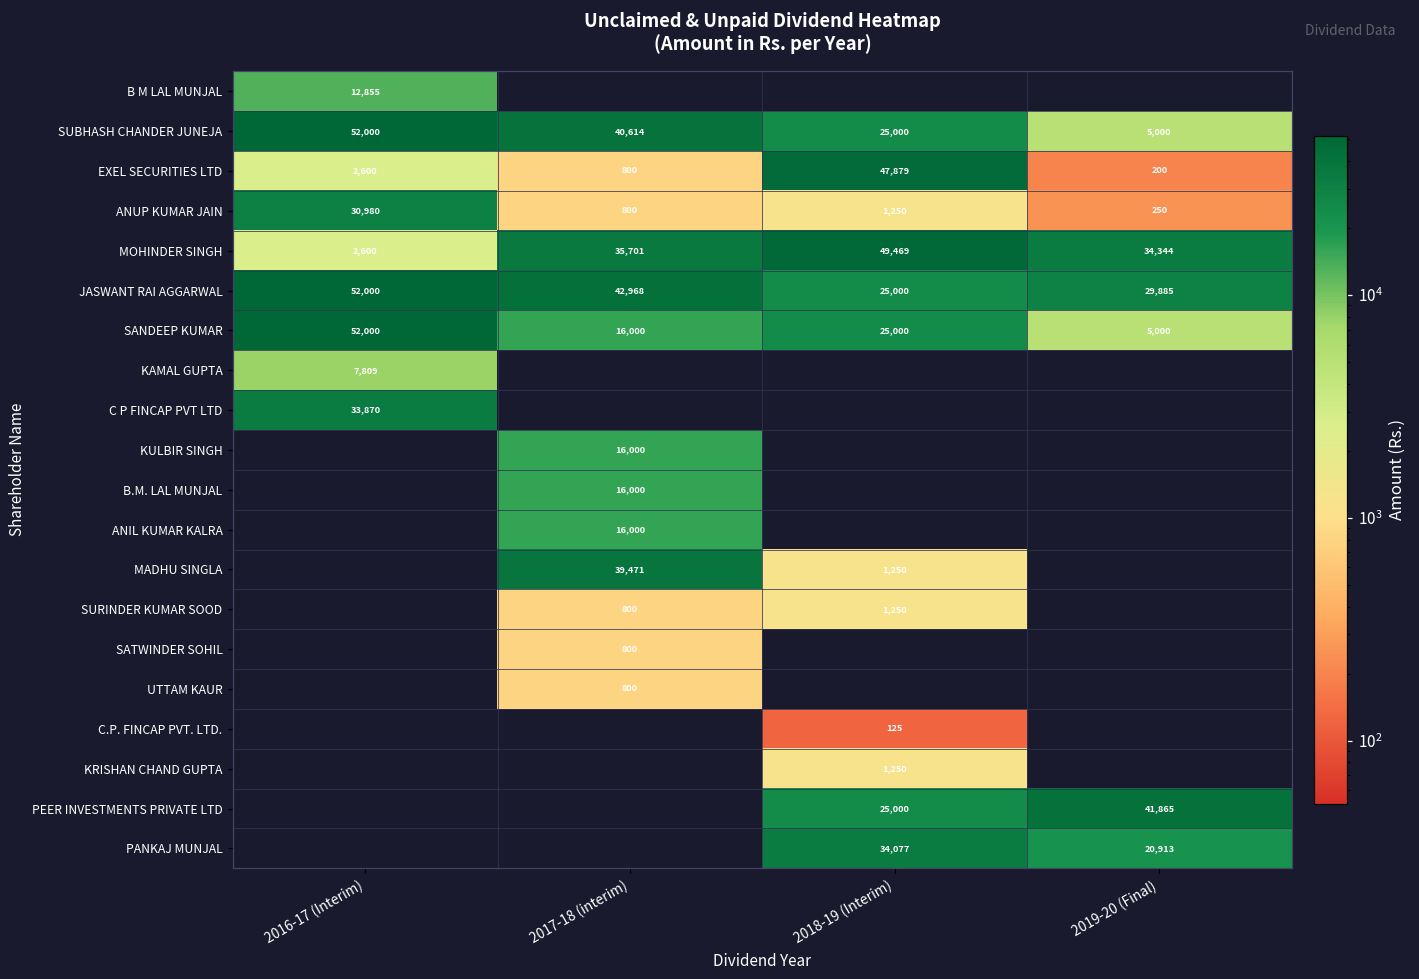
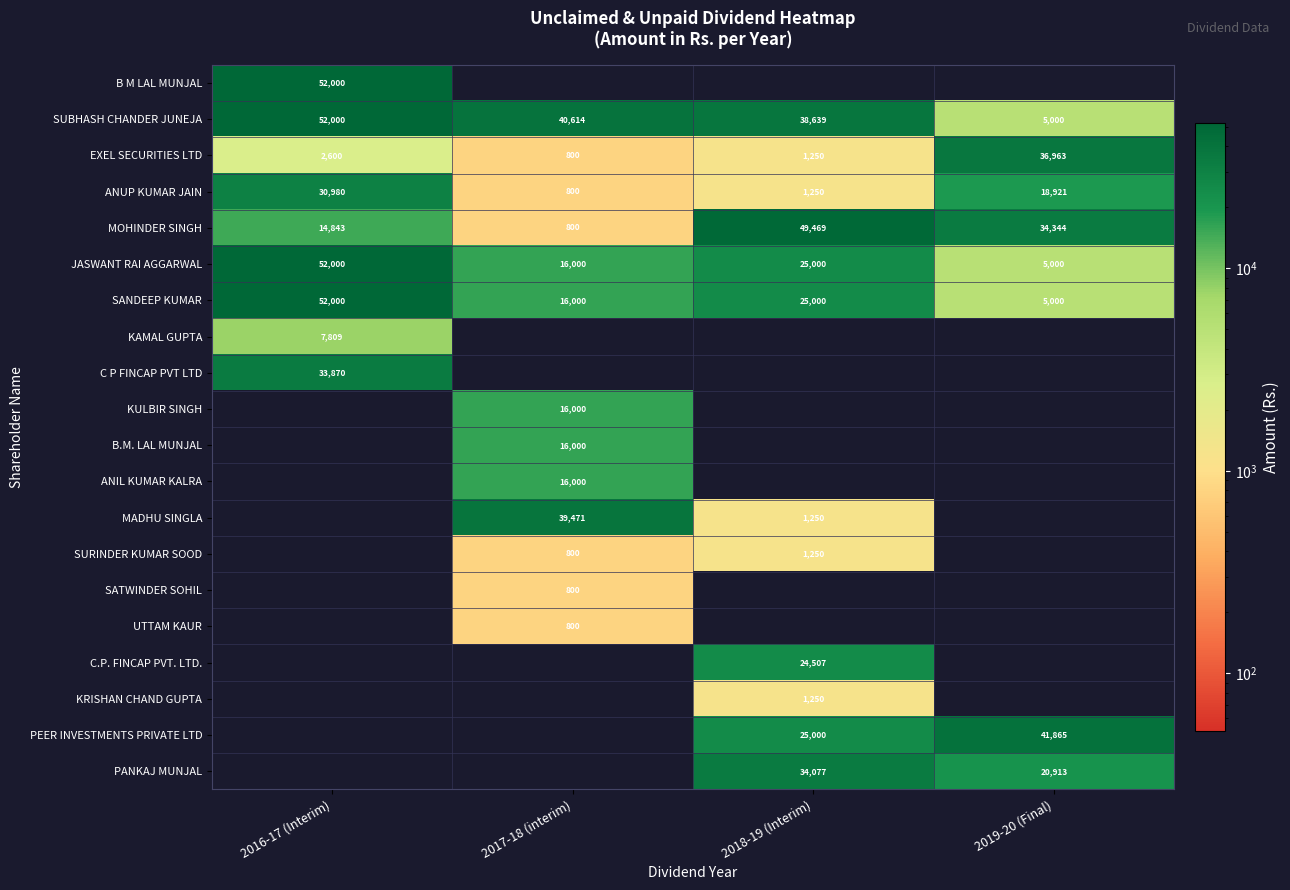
B M LAL MUNJAL, 2016-17 (Interim): 12,855 -> 52,000
SUBHASH CHANDER JUNEJA, 2018-19 (Interim): 25,000 -> 38,639
EXEL SECURITIES LTD, 2018-19 (Interim): 47,879 -> 1,250
EXEL SECURITIES LTD, 2019-20 (Final): 200 -> 36,963
ANUP KUMAR JAIN, 2019-20 (Final): 250 -> 18,921
MOHINDER SINGH, 2016-17 (Interim): 2,600 -> 14,843
MOHINDER SINGH, 2017-18 (interim): 35,701 -> 800
JASWANT RAI AGGARWAL, 2017-18 (interim): 42,968 -> 16,000
JASWANT RAI AGGARWAL, 2019-20 (Final): 29,885 -> 5,000
C.P. FINCAP PVT. LTD., 2018-19 (Interim): 125 -> 24,507
